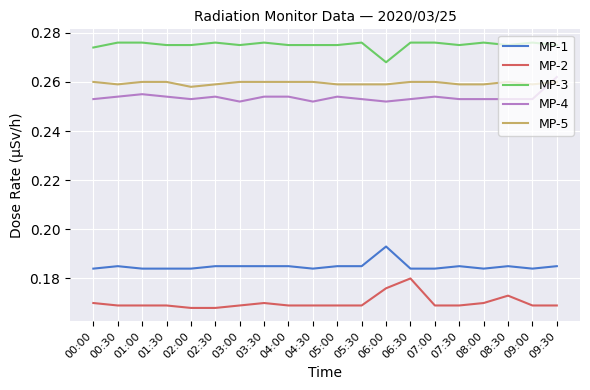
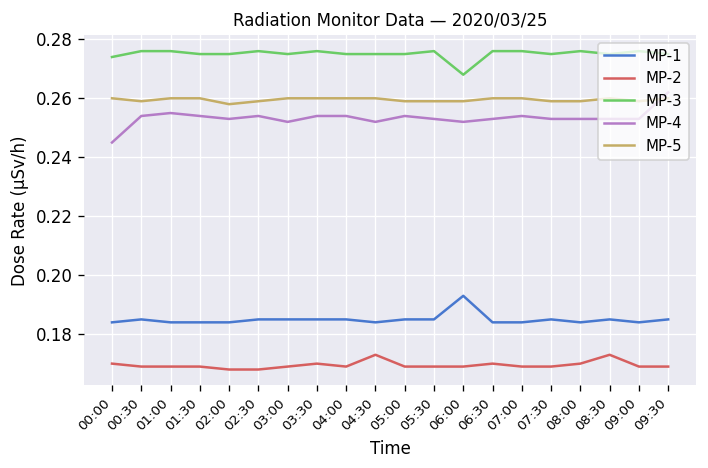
MP-4, 00:00: 0.253 -> 0.245
MP-2, 04:30: 0.169 -> 0.173
MP-2, 06:00: 0.176 -> 0.169
MP-2, 06:30: 0.18 -> 0.17
